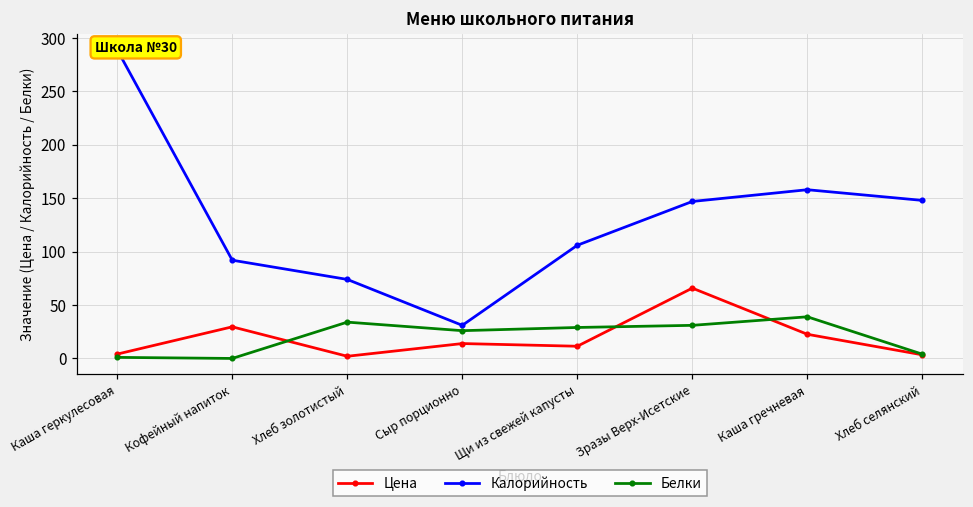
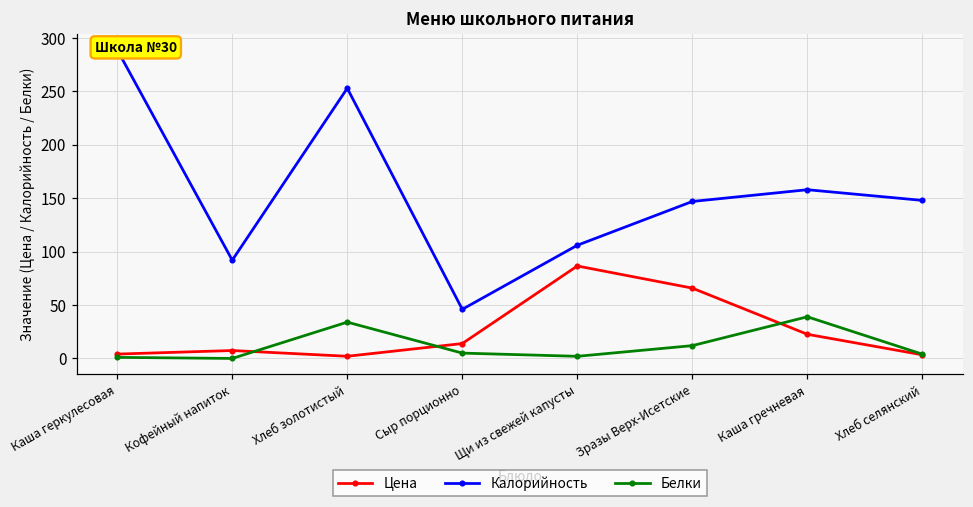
Цена, Кофейный напиток: 30 -> 10
Калорийность, Хлеб золотистый: 70 -> 250
Калорийность, Сыр порционно: 30 -> 50
Белки, Сыр порционно: 30 -> 10
Цена, Щи из свежей капусты: 10 -> 90
Белки, Щи из свежей капусты: 30 -> 0
Белки, Зразы Верх-Исетские: 30 -> 10
